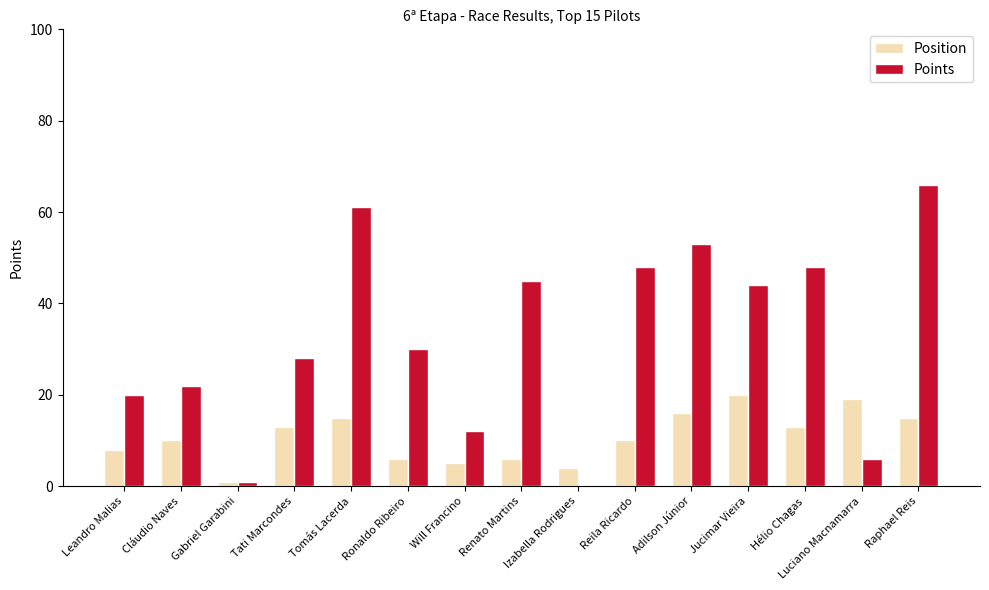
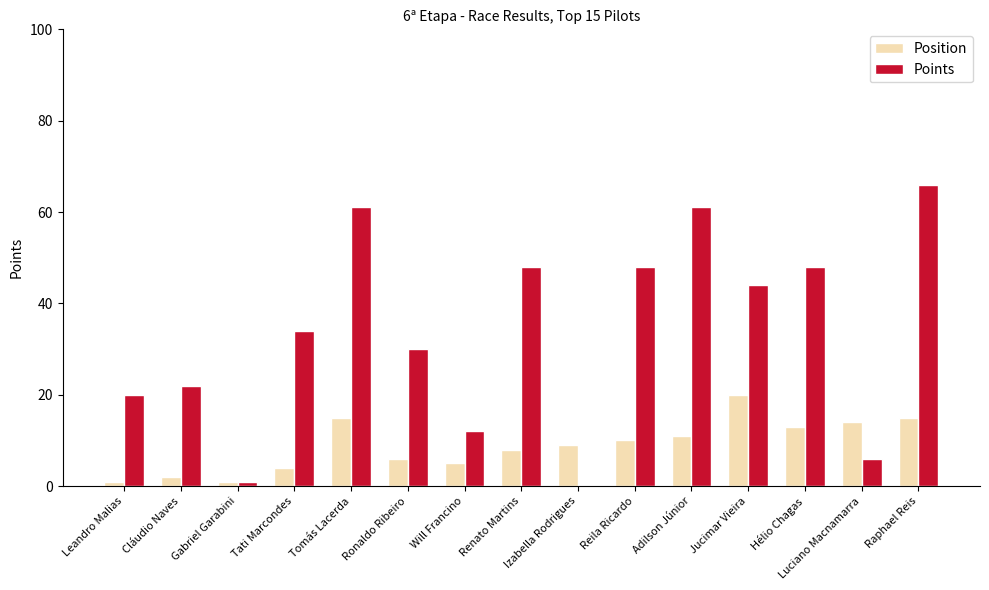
Position, Leandro Malias: 8 -> 1
Position, Cláudio Naves: 10 -> 2
Position, Tati Marcondes: 13 -> 4
Points, Tati Marcondes: 28 -> 34
Position, Renato Martins: 6 -> 8
Points, Renato Martins: 45 -> 48
Position, Izabella Rodrigues: 4 -> 9
Position, Adilson Júnior: 16 -> 11
Points, Adilson Júnior: 53 -> 61
Position, Luciano Macnamarra: 19 -> 14
